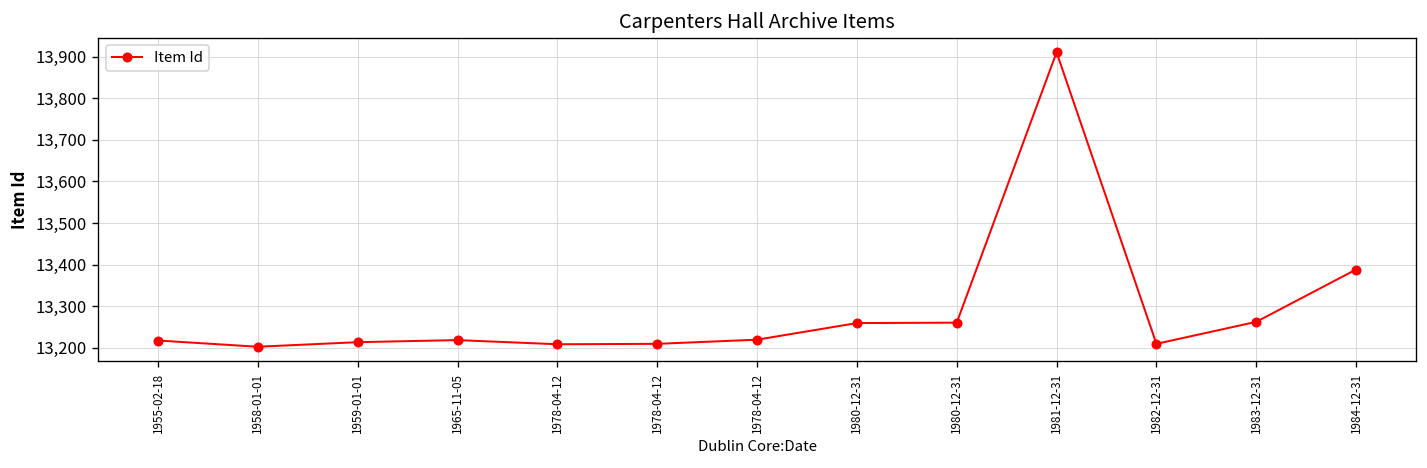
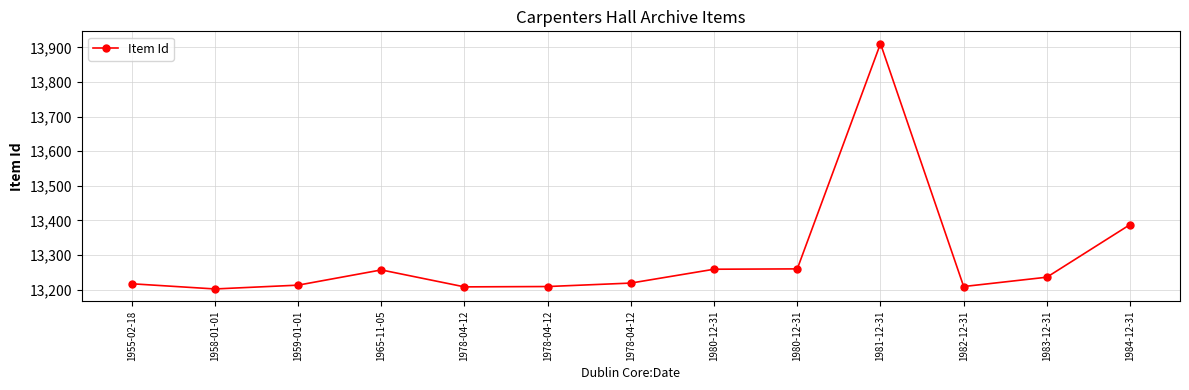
1965-11-05: 13,220 -> 13,260
1983-12-31: 13,260 -> 13,240
